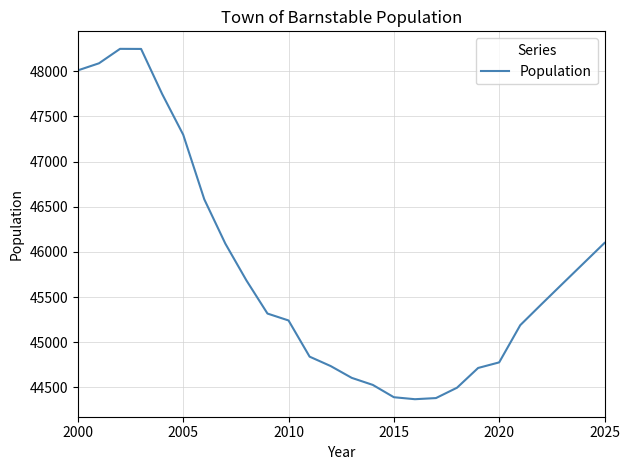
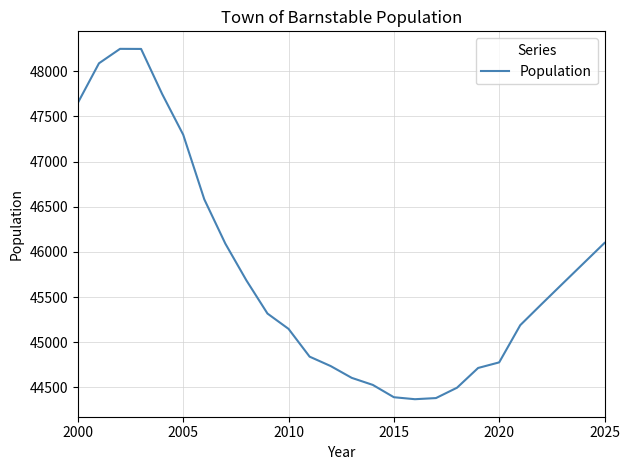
2000: 48000 -> 47700
2010: 45200 -> 45100
